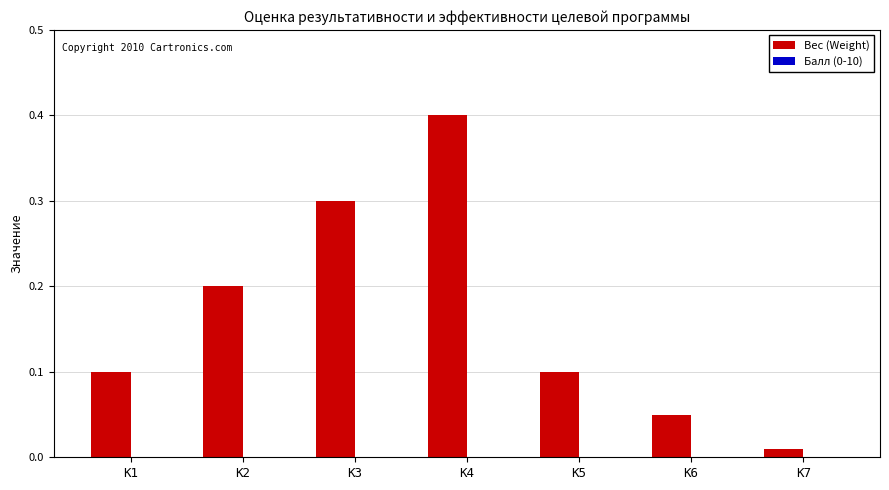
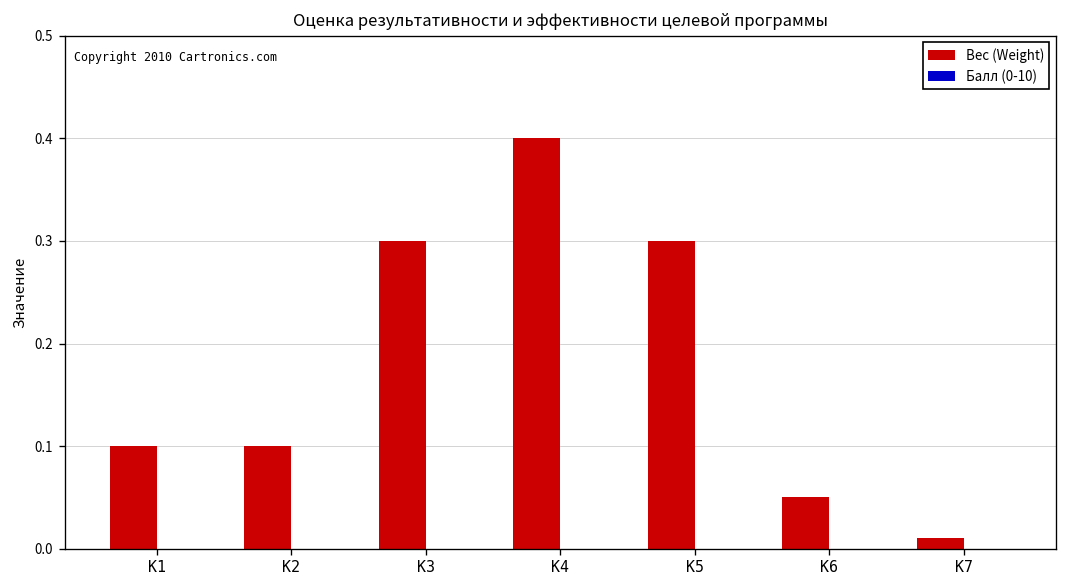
Вес (Weight), K2: 0.2 -> 0.1
Вес (Weight), K5: 0.1 -> 0.3
